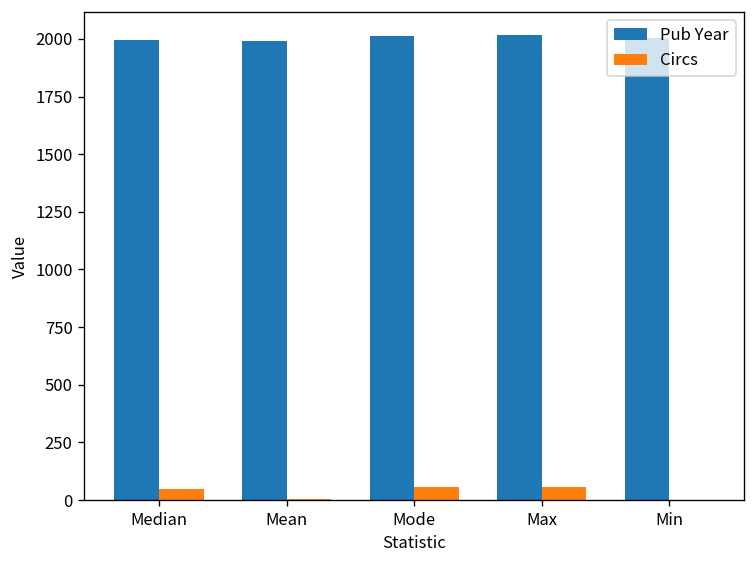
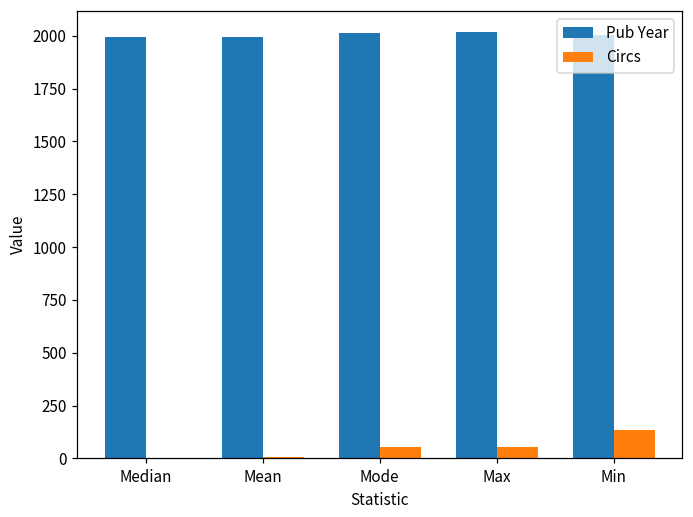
Circs, Median: 50 -> 0
Circs, Min: 0 -> 130
